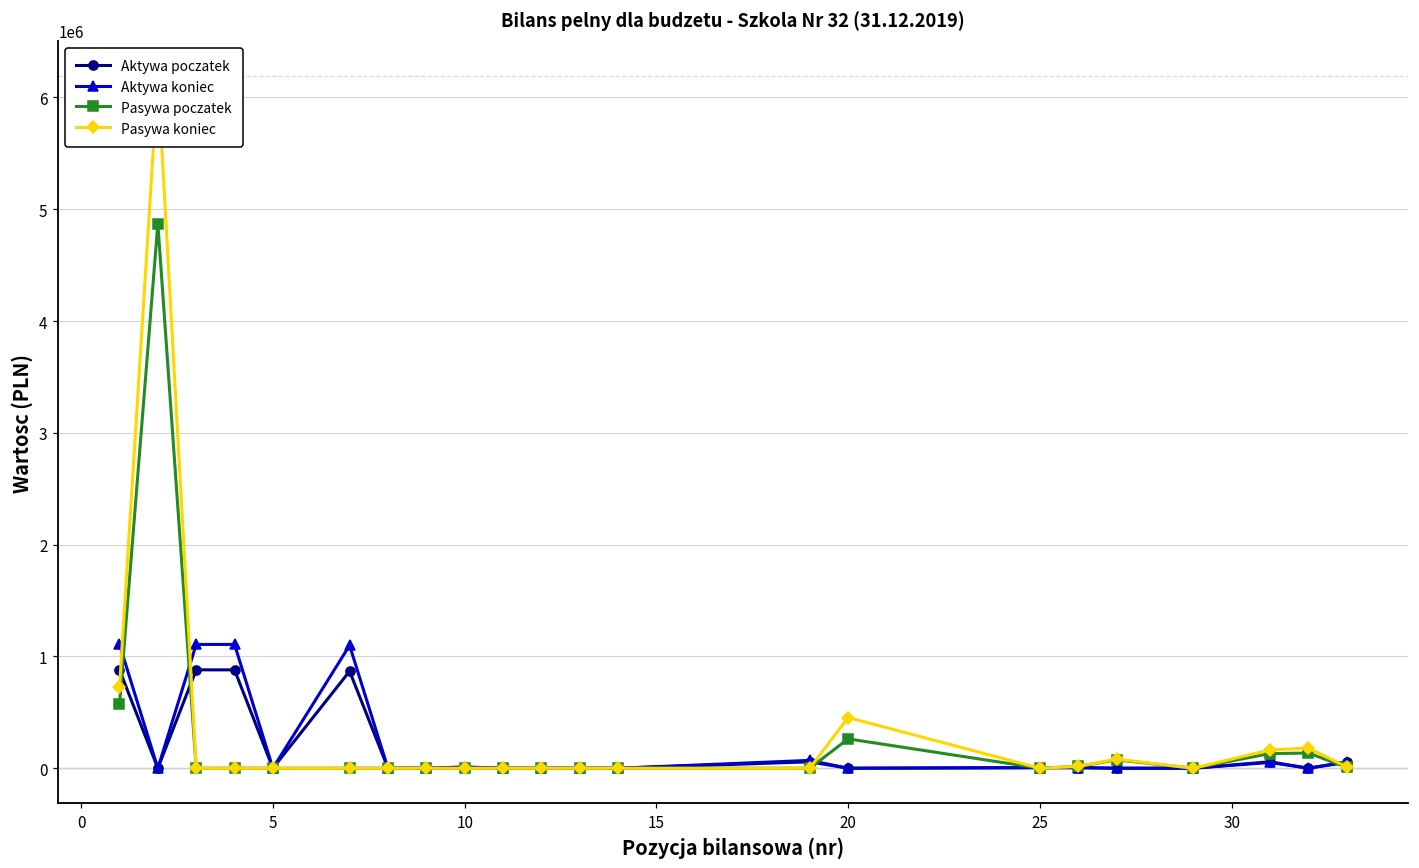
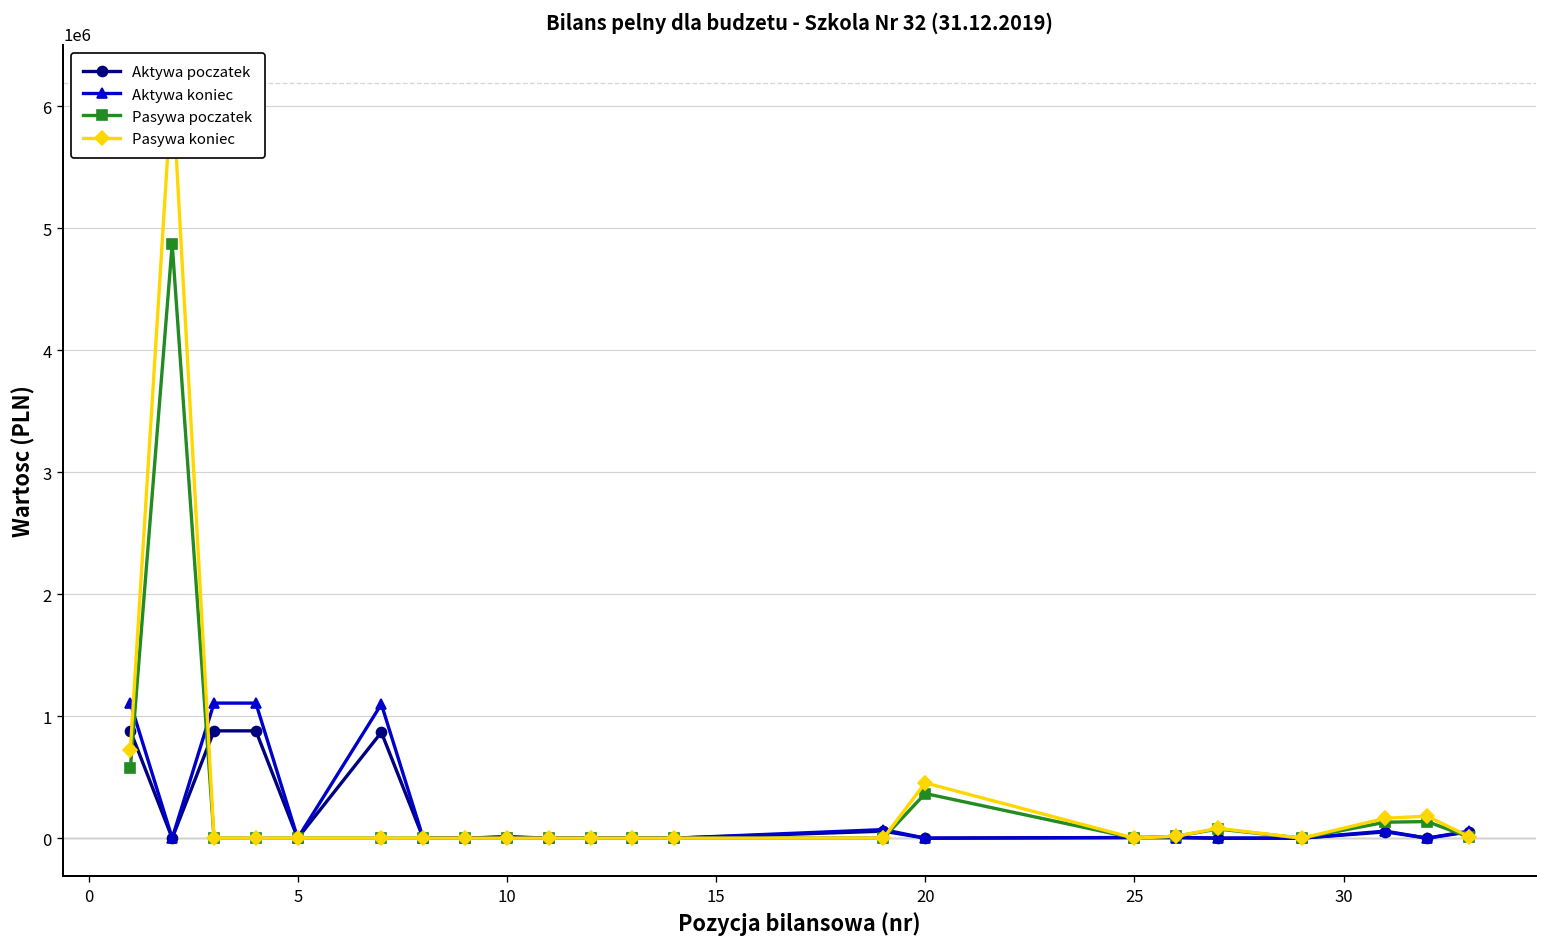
Pasywa poczatek, 20: 260000 -> 370000
